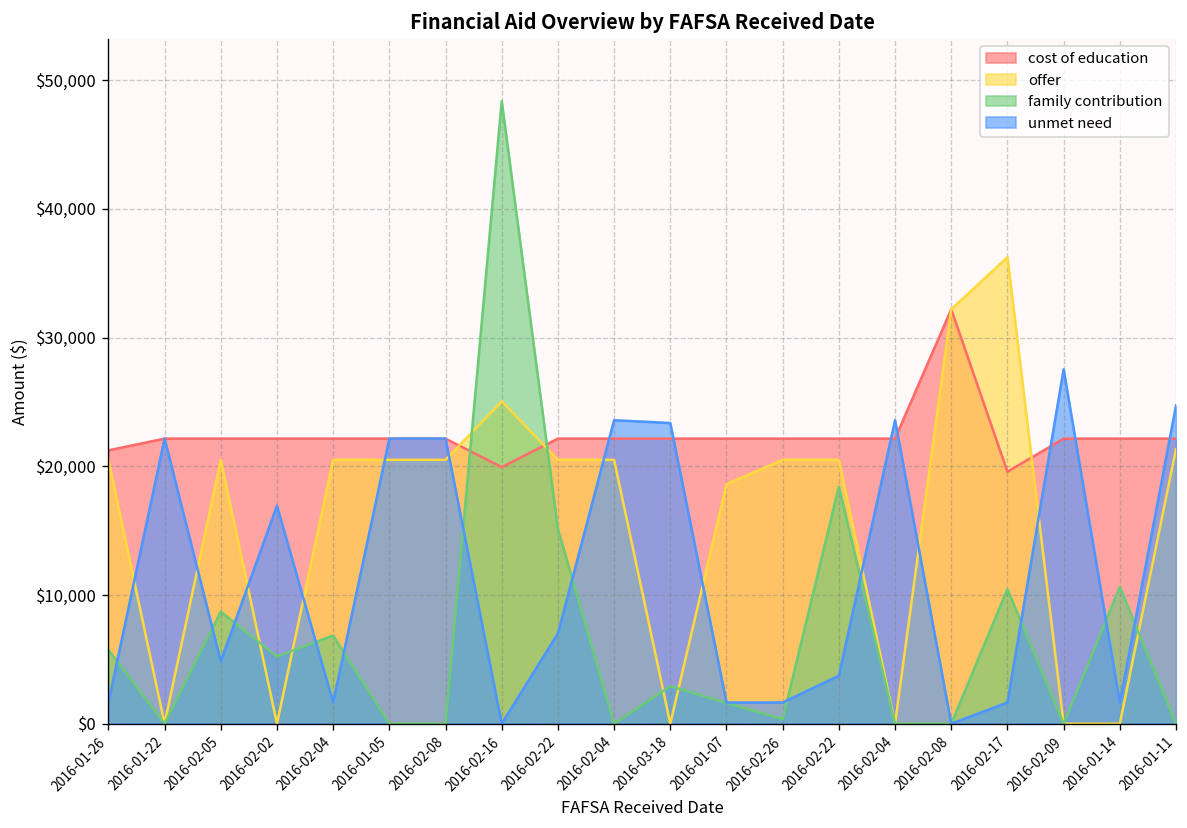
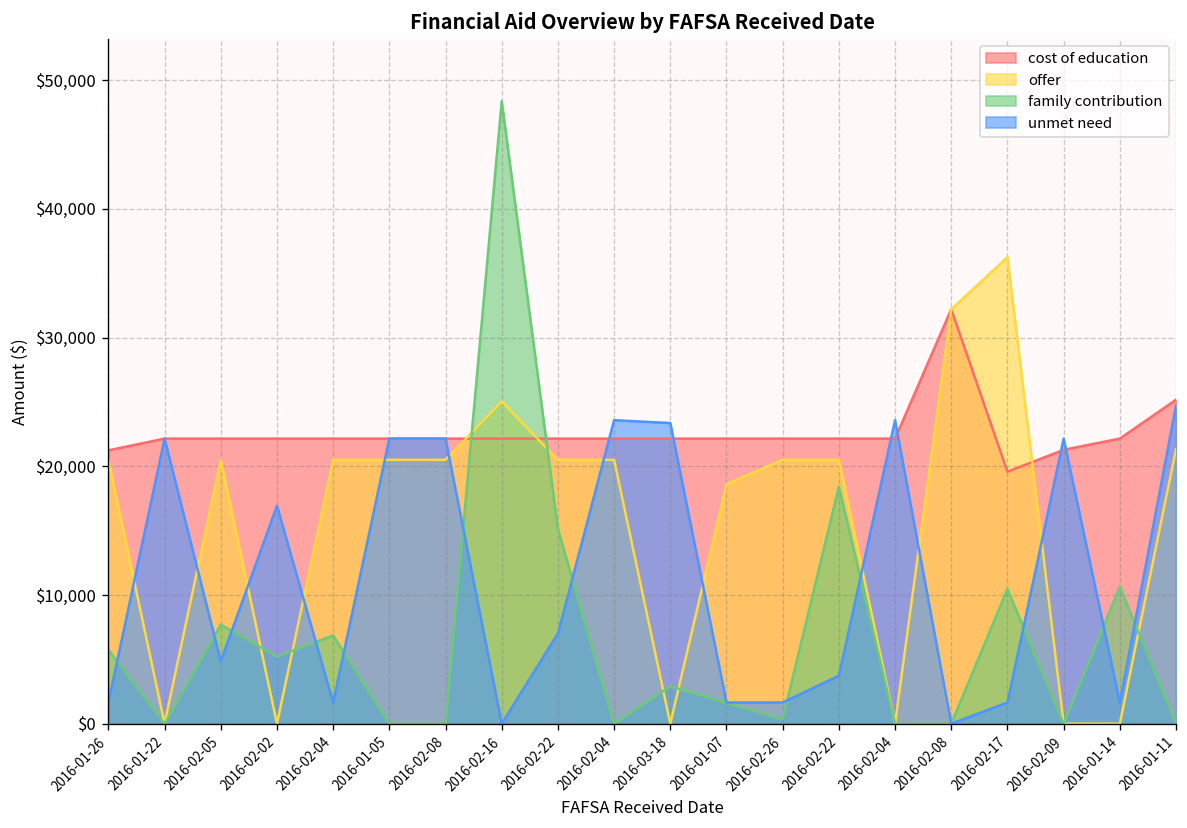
family contribution, 2016-02-05: $8,700 -> $7,700
cost of education, 2016-02-16: $19,900 -> $22,100
cost of education, 2016-02-09: $22,100 -> $21,300
unmet need, 2016-02-09: $27,500 -> $22,100
cost of education, 2016-01-11: $22,100 -> $25,200
